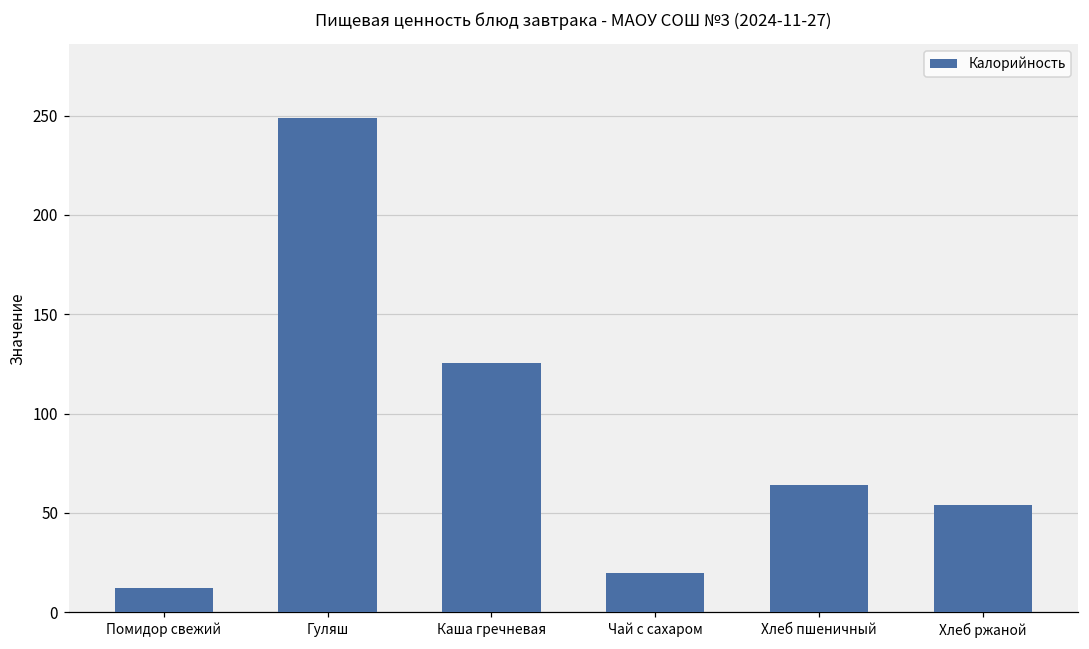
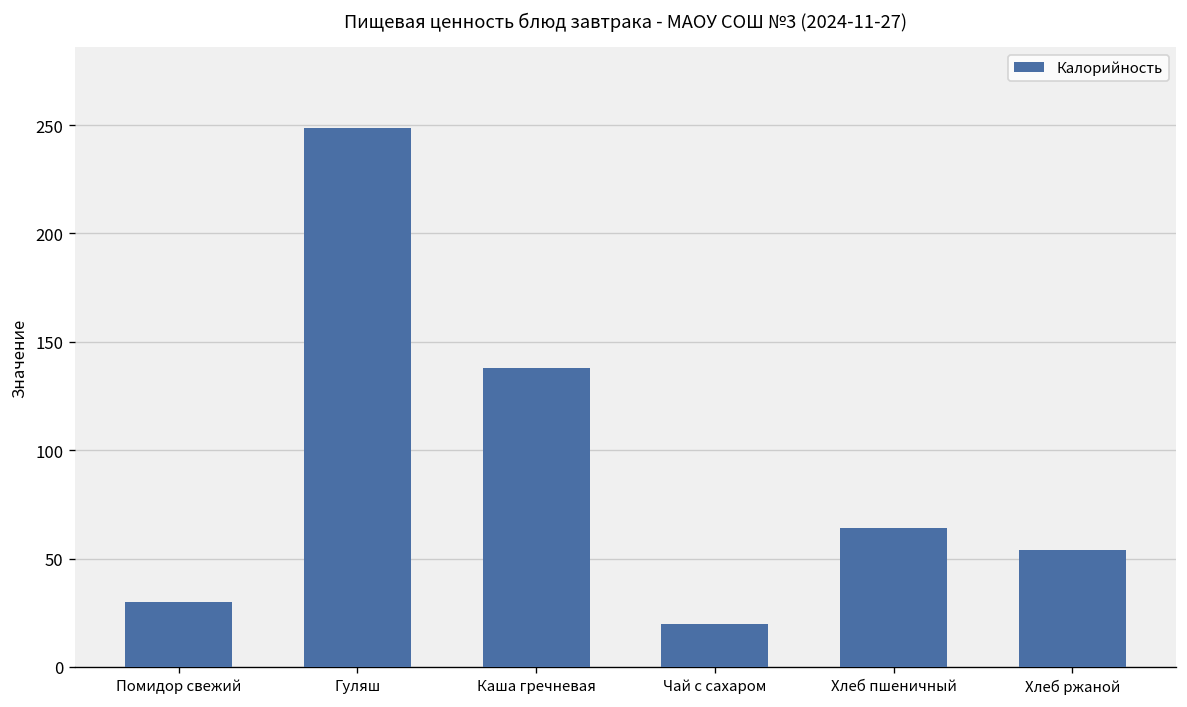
Помидор свежий: 12 -> 30
Каша гречневая: 125 -> 138
